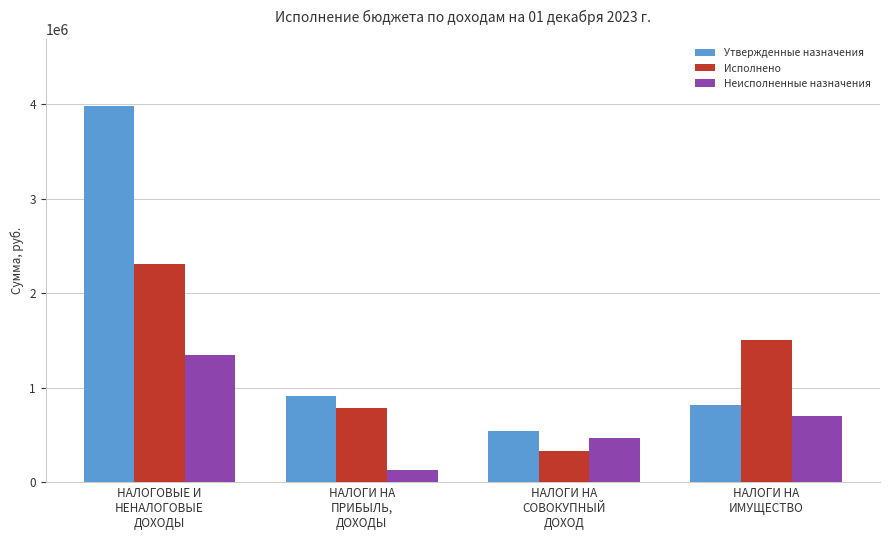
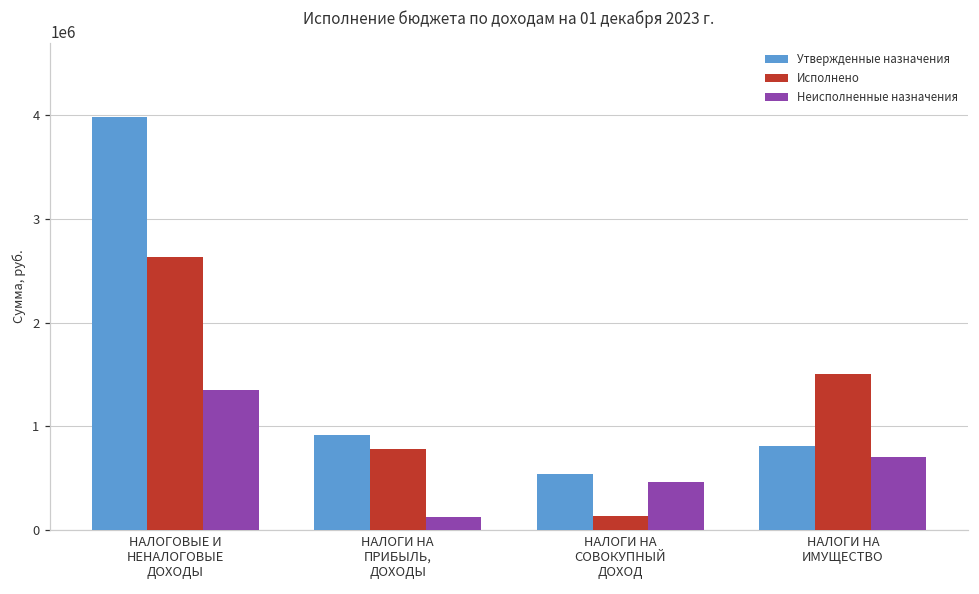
Исполнено, НАЛОГОВЫЕ И НЕНАЛОГОВЫЕ ДОХОДЫ: 2300000 -> 2600000
Исполнено, НАЛОГИ НА СОВОКУПНЫЙ ДОХОД: 300000 -> 100000
